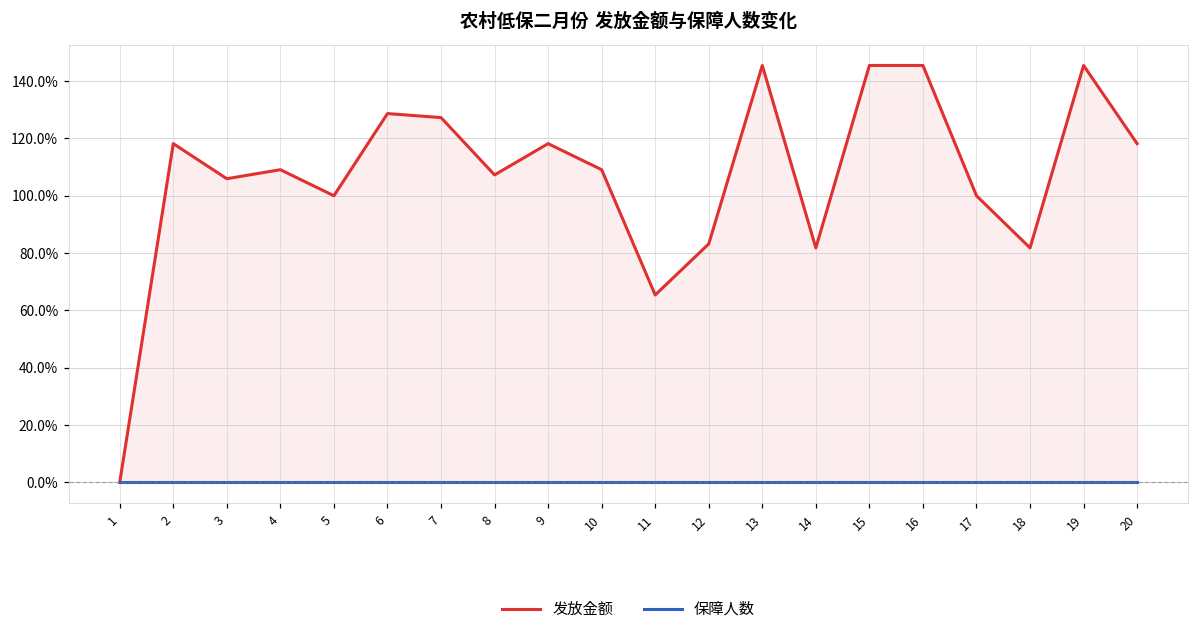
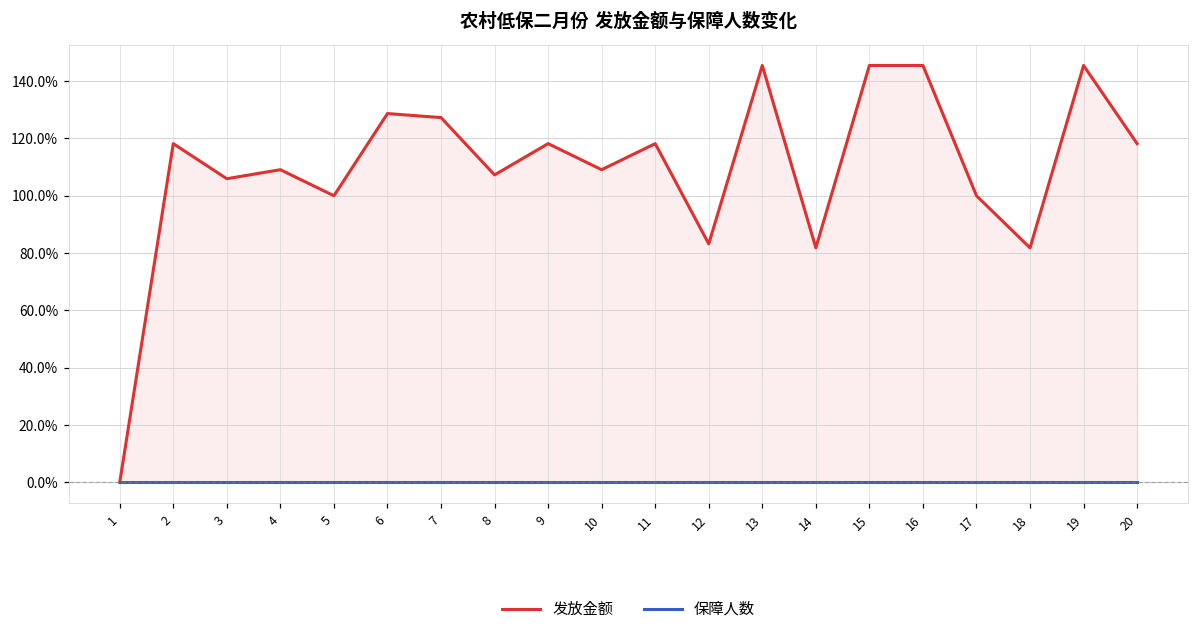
发放金额, 11: 65% -> 118%
